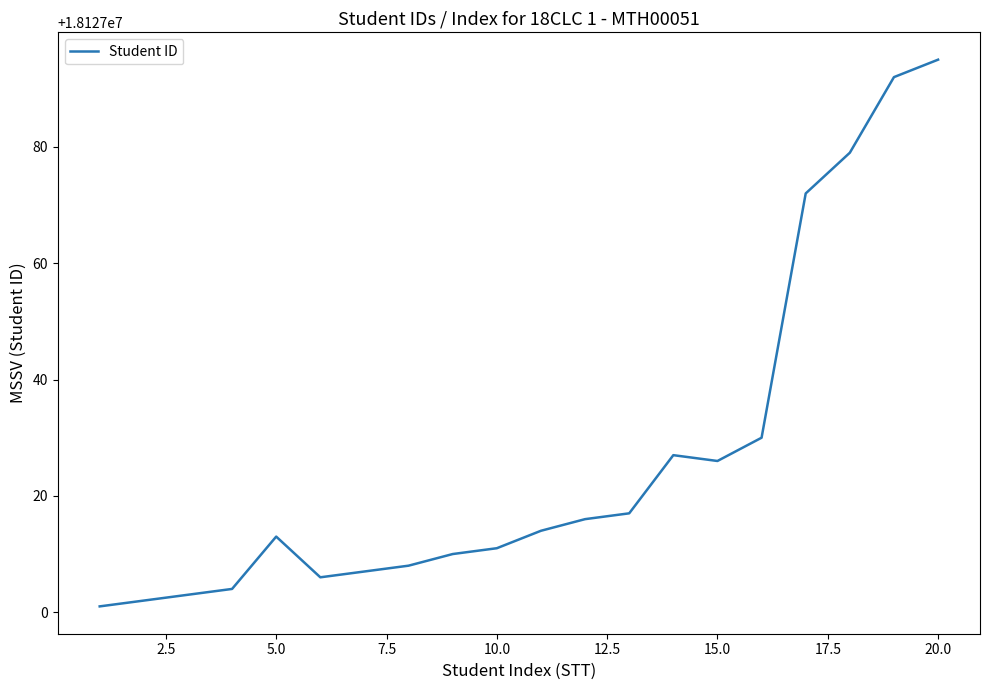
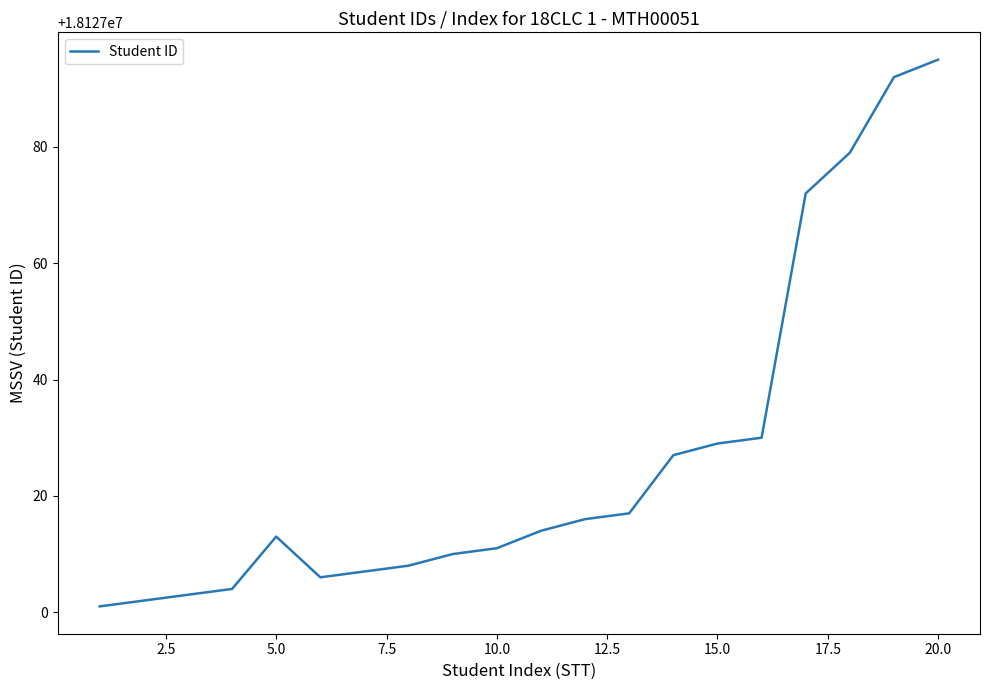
15.0: 18127026 -> 18127029
